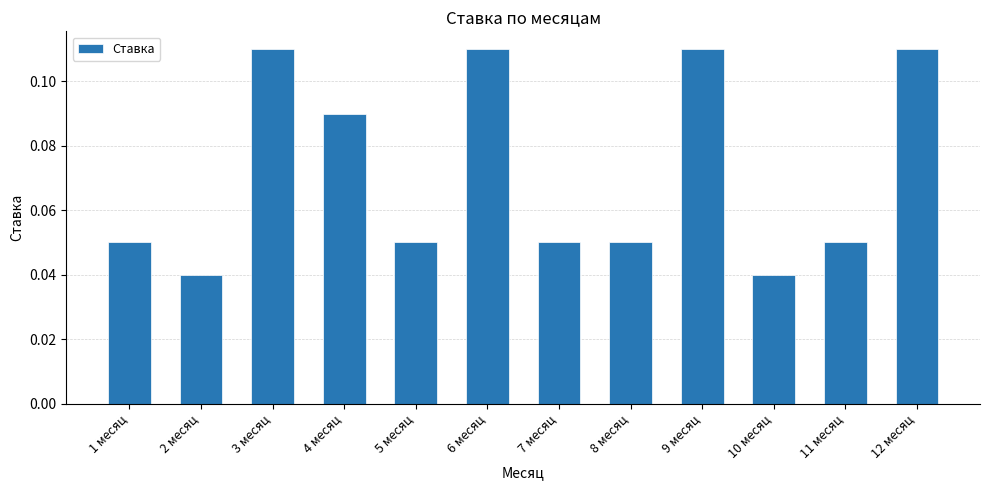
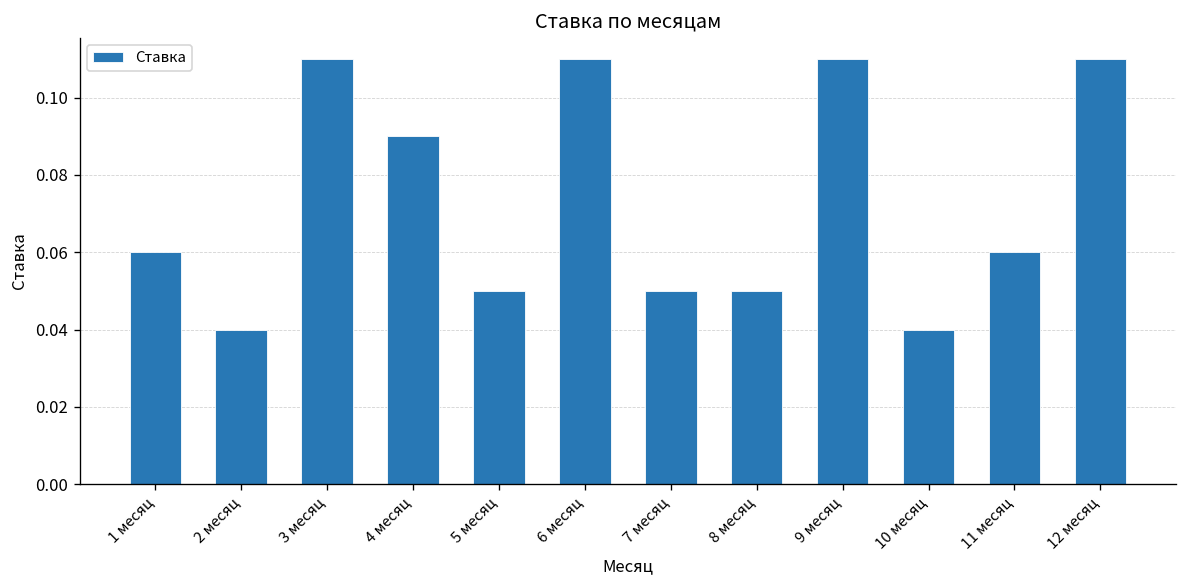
1 месяц: 0.05 -> 0.06
11 месяц: 0.05 -> 0.06
